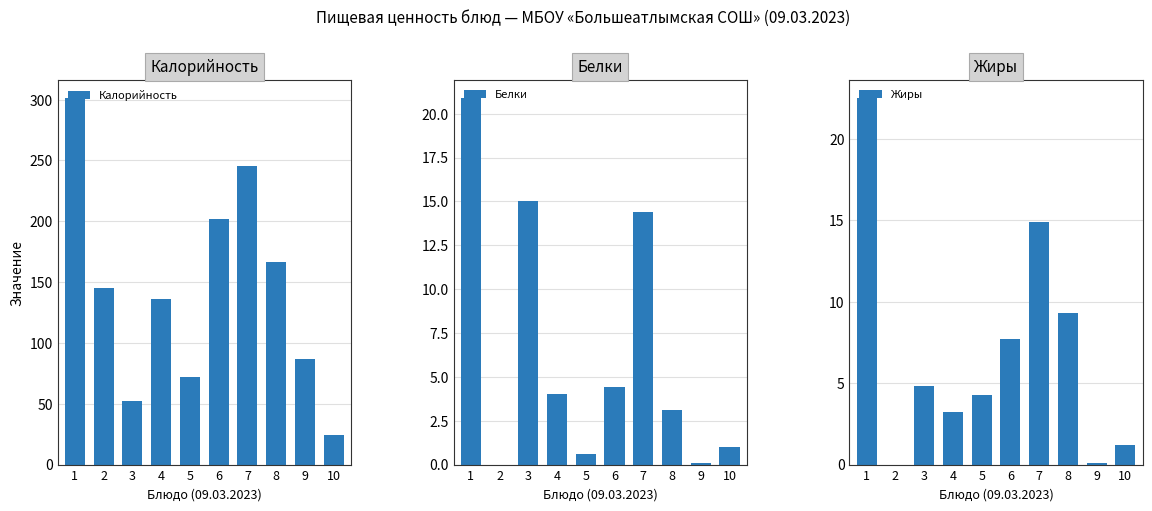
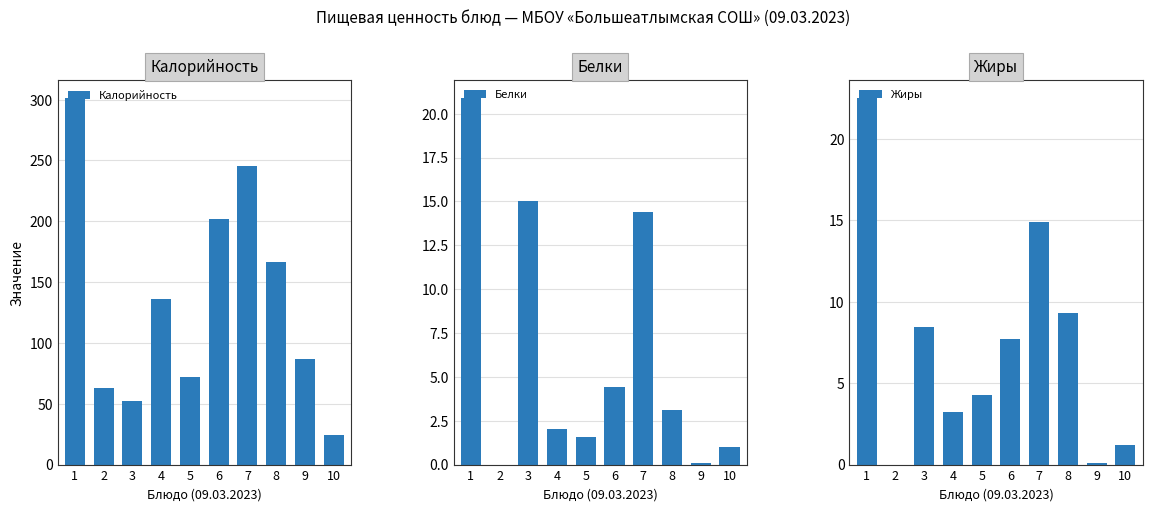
Калорийность, 2: 145 -> 63
Белки, 4: 4 -> 2
Белки, 5: 0.6 -> 1.6
Жиры, 3: 4.8 -> 8.5
